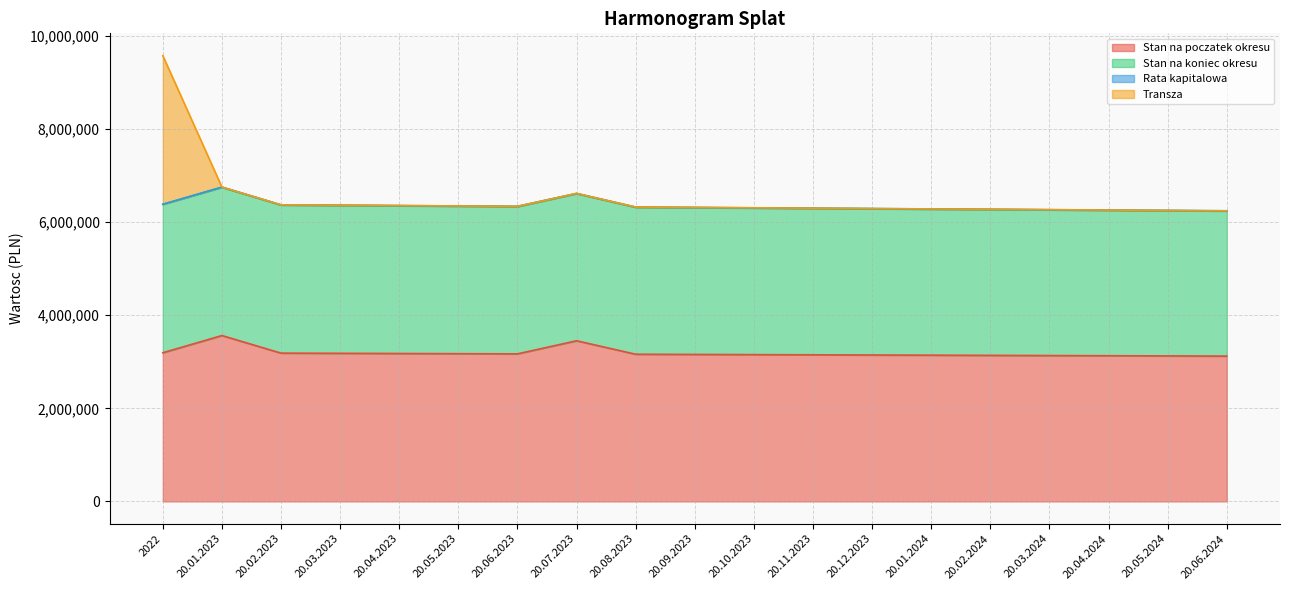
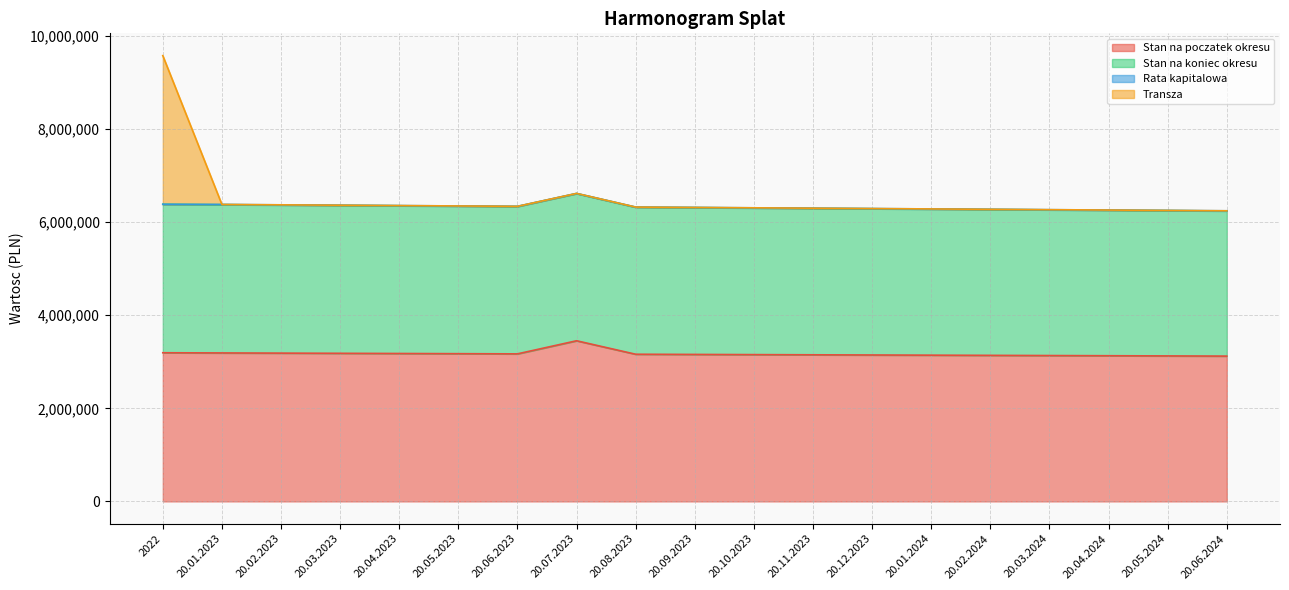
Stan na poczatek okresu, 20.01.2023: 3,600,000 -> 3,200,000
